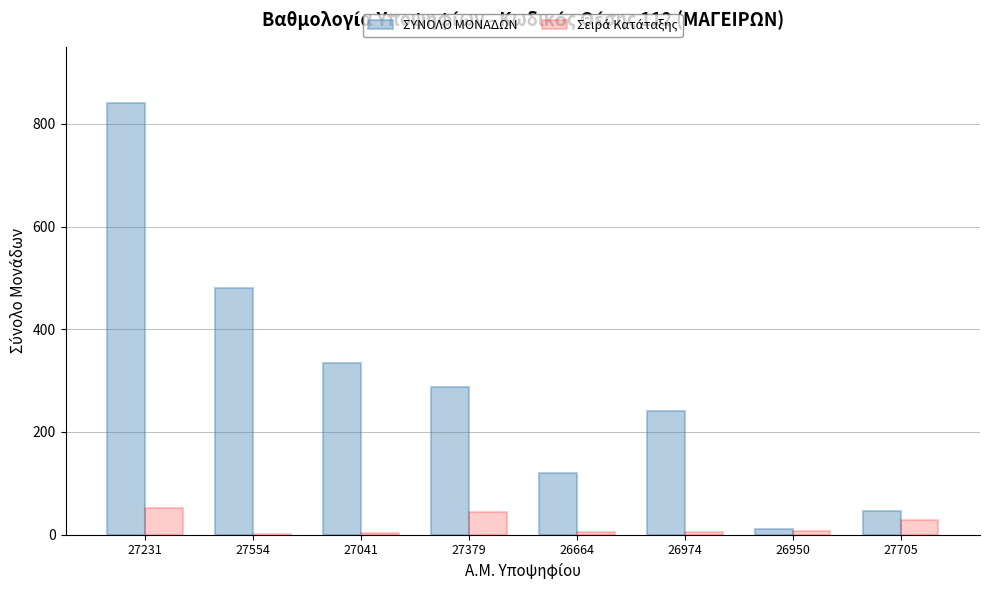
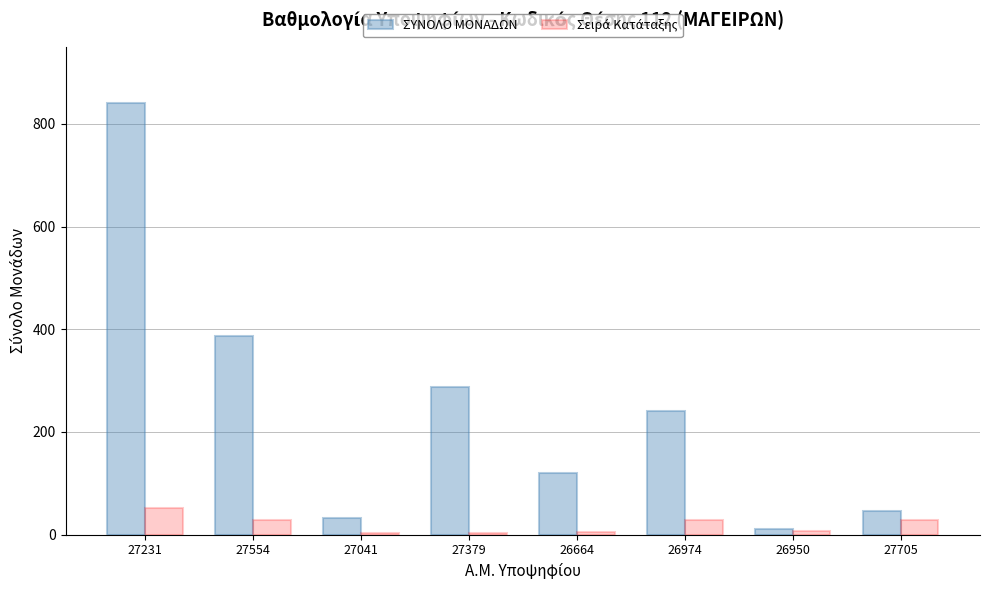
ΣΥΝΟΛΟ ΜΟΝΑΔΩΝ, 27554: 480 -> 390
Σειρά Κατάταξης, 27554: 0 -> 30
ΣΥΝΟΛΟ ΜΟΝΑΔΩΝ, 27041: 330 -> 30
Σειρά Κατάταξης, 27379: 50 -> 0
Σειρά Κατάταξης, 26974: 10 -> 30
